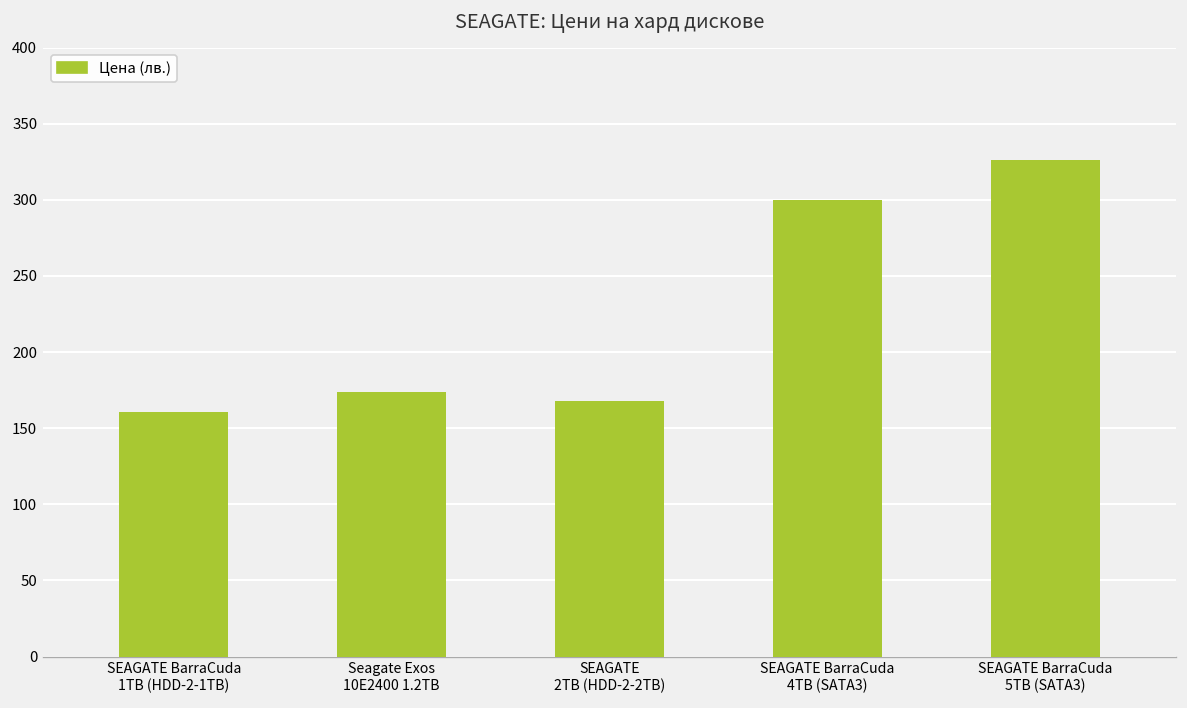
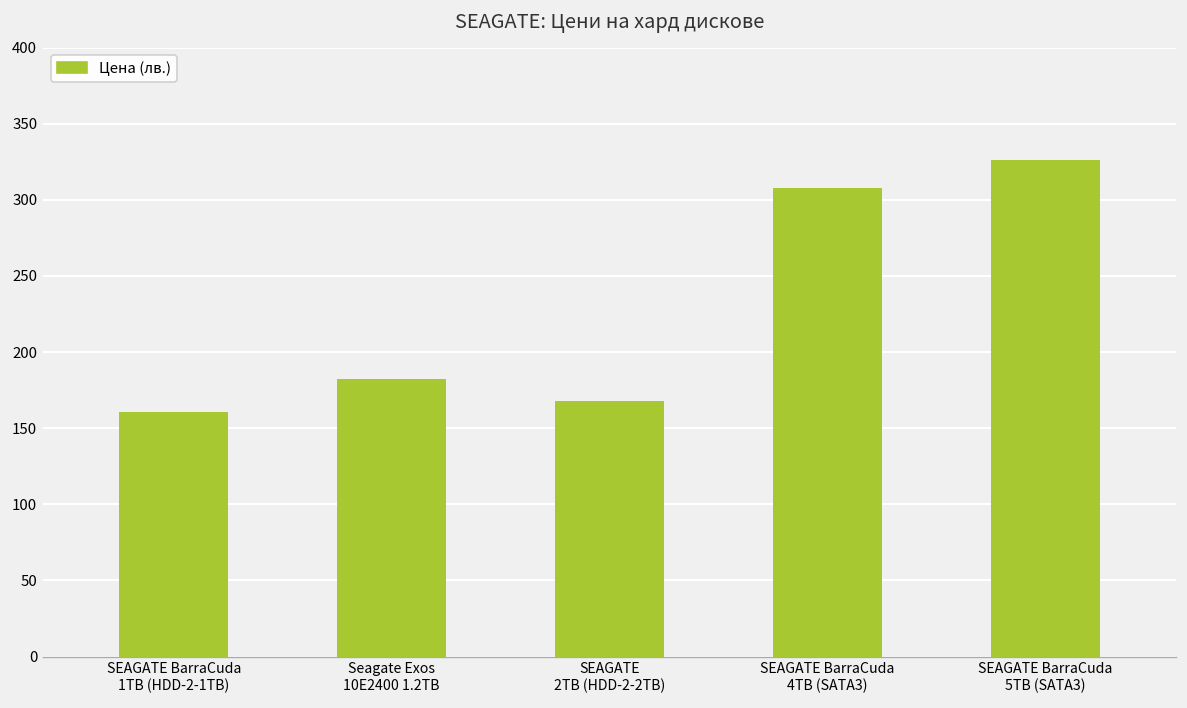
Seagate Exos 10E2400 1.2TB: 174 -> 183
SEAGATE BarraCuda 4TB (SATA3): 300 -> 308
